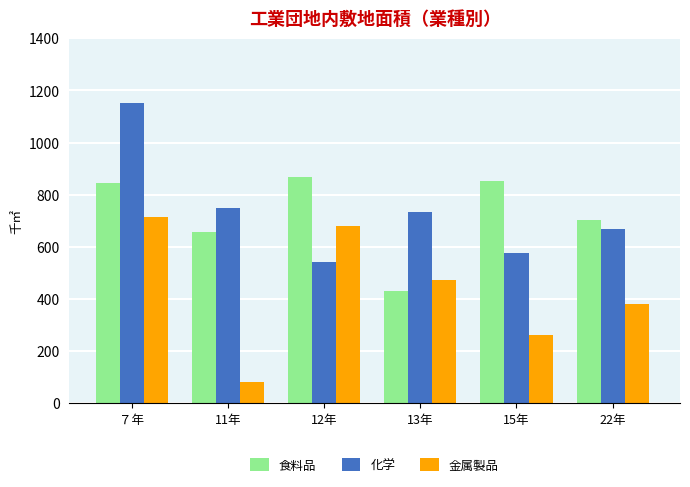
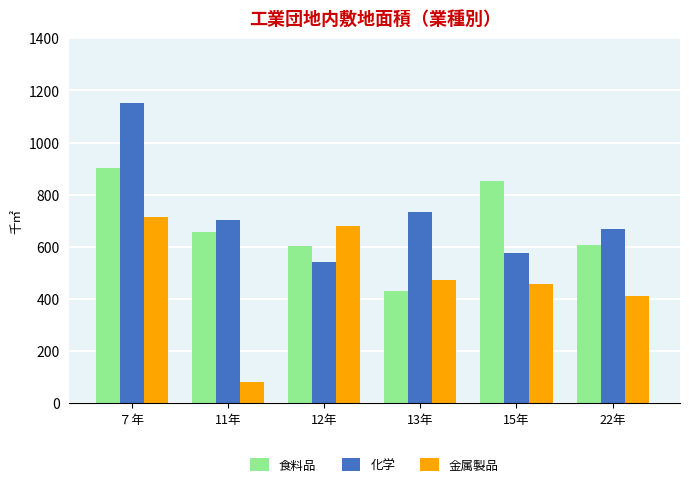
食料品, ７年: 850 -> 900
化学, 11年: 750 -> 700
食料品, 12年: 870 -> 600
金属製品, 15年: 260 -> 460
食料品, 22年: 700 -> 610
金属製品, 22年: 380 -> 410
